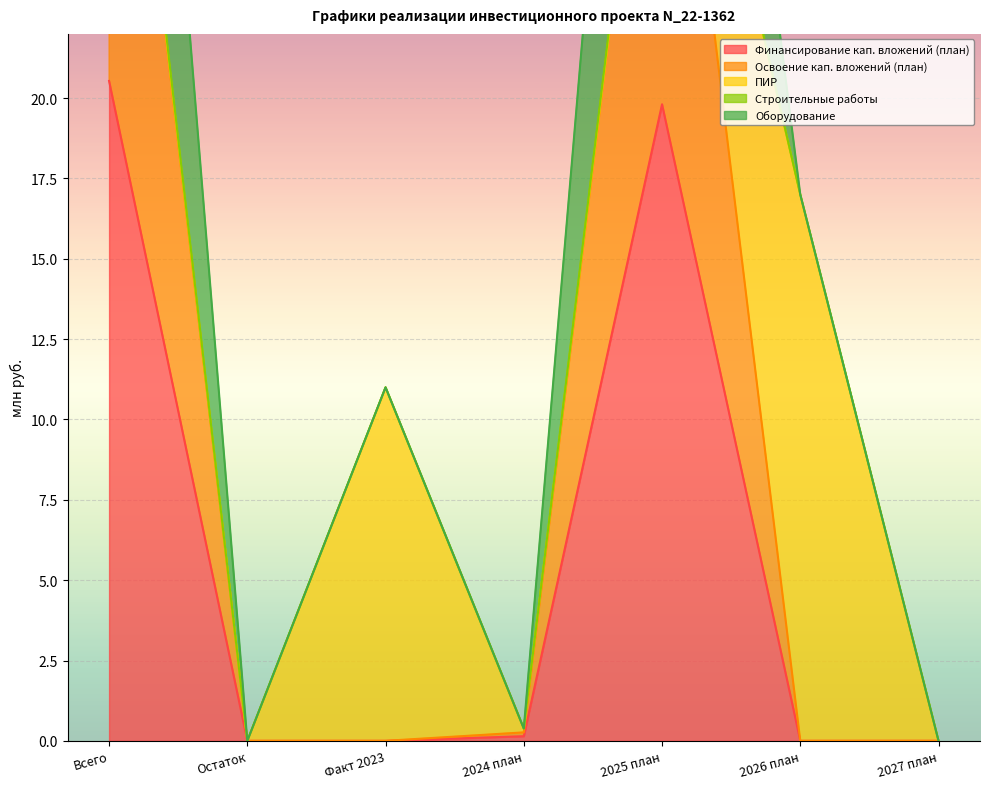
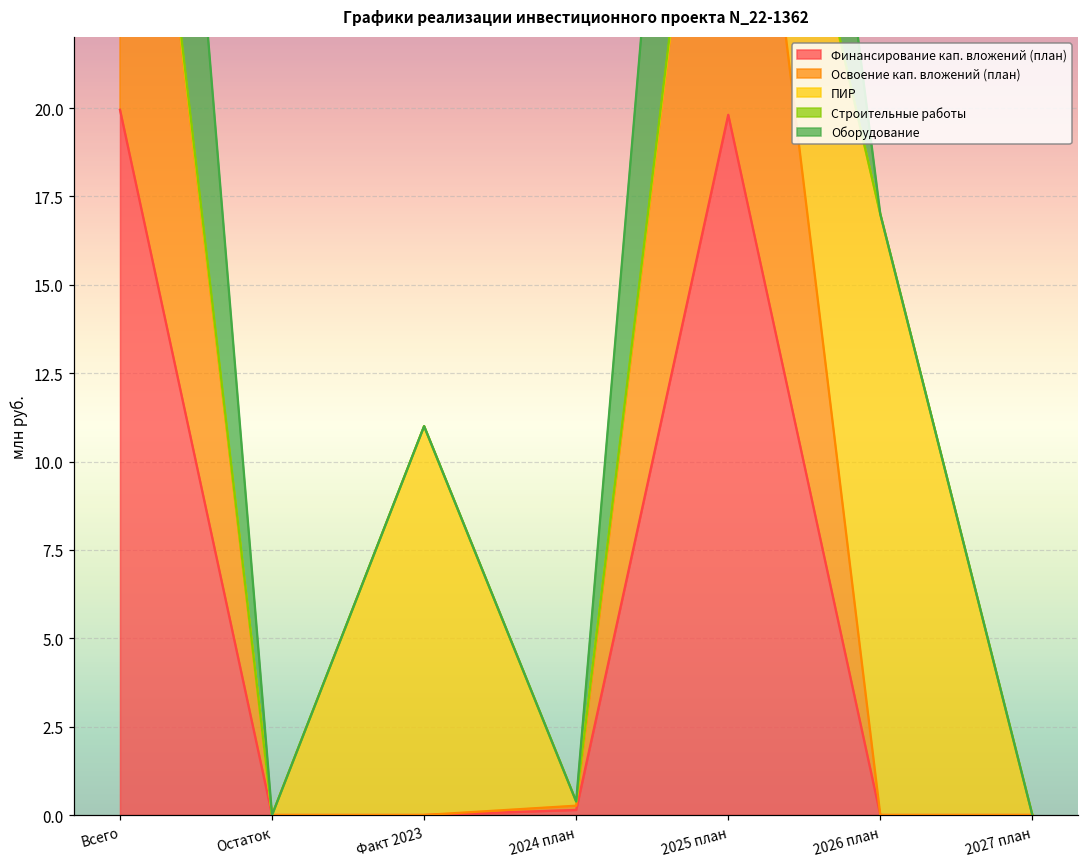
Финансирование кап. вложений (план), Всего: 20.5 -> 20.0
